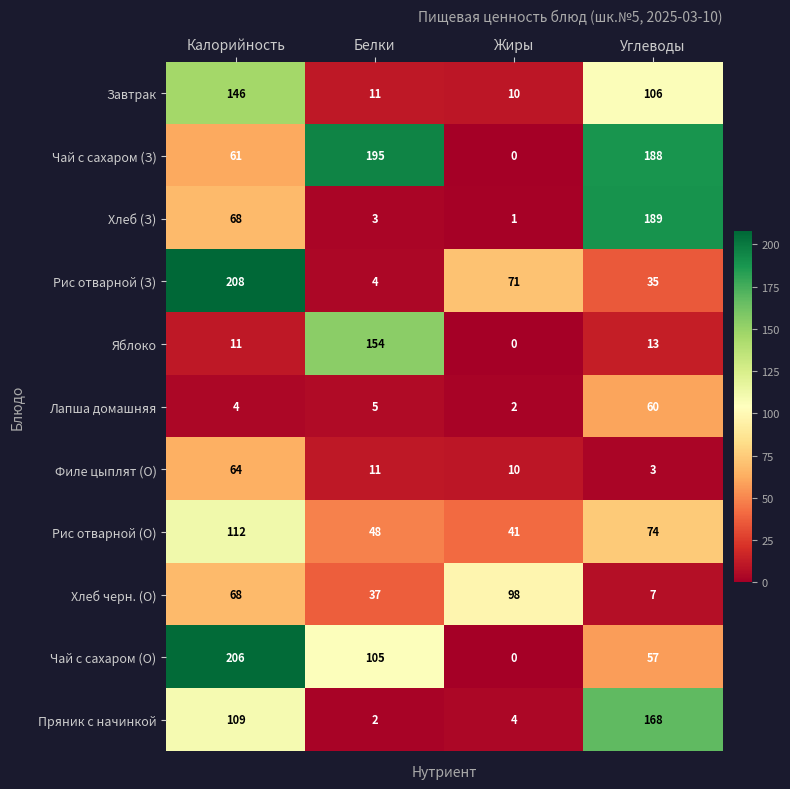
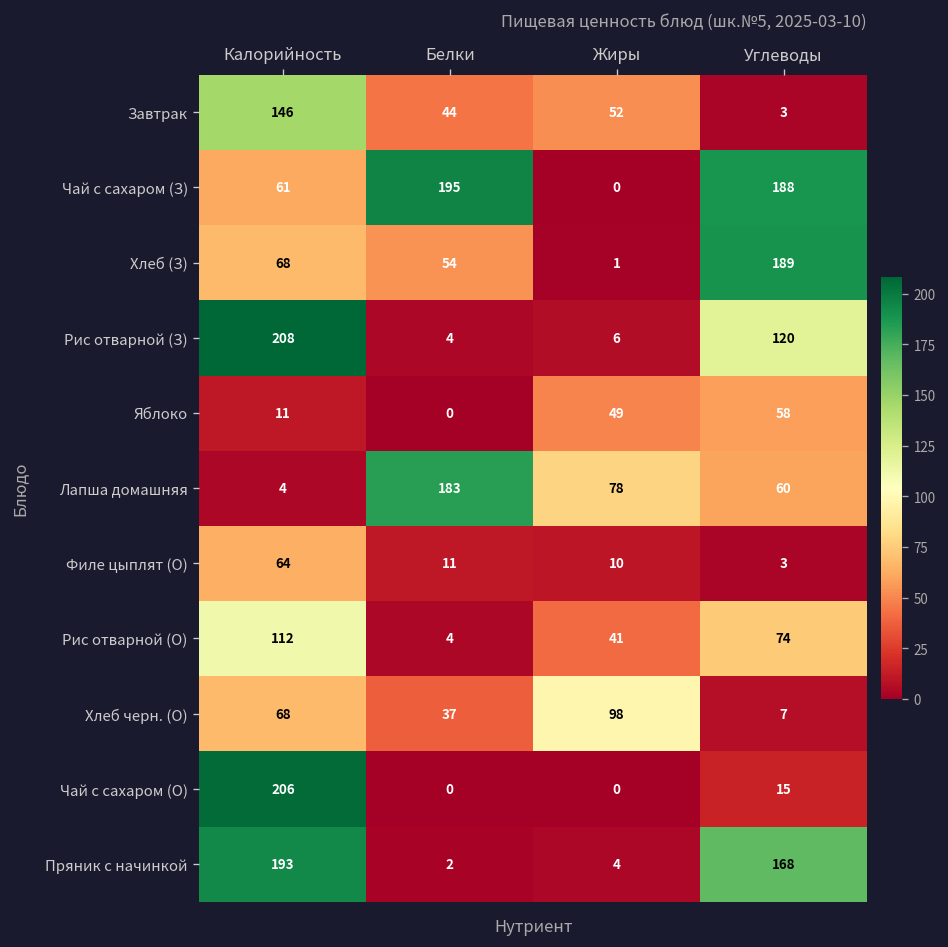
Завтрак, Белки: 11 -> 44
Завтрак, Жиры: 10 -> 52
Завтрак, Углеводы: 106 -> 3
Хлеб (З), Белки: 3 -> 54
Рис отварной (З), Жиры: 71 -> 6
Рис отварной (З), Углеводы: 35 -> 120
Яблоко, Белки: 154 -> 0
Яблоко, Жиры: 0 -> 49
Яблоко, Углеводы: 13 -> 58
Лапша домашняя, Белки: 5 -> 183
Лапша домашняя, Жиры: 2 -> 78
Рис отварной (О), Белки: 48 -> 4
Чай с сахаром (О), Белки: 105 -> 0
Чай с сахаром (О), Углеводы: 57 -> 15
Пряник с начинкой, Калорийность: 109 -> 193
